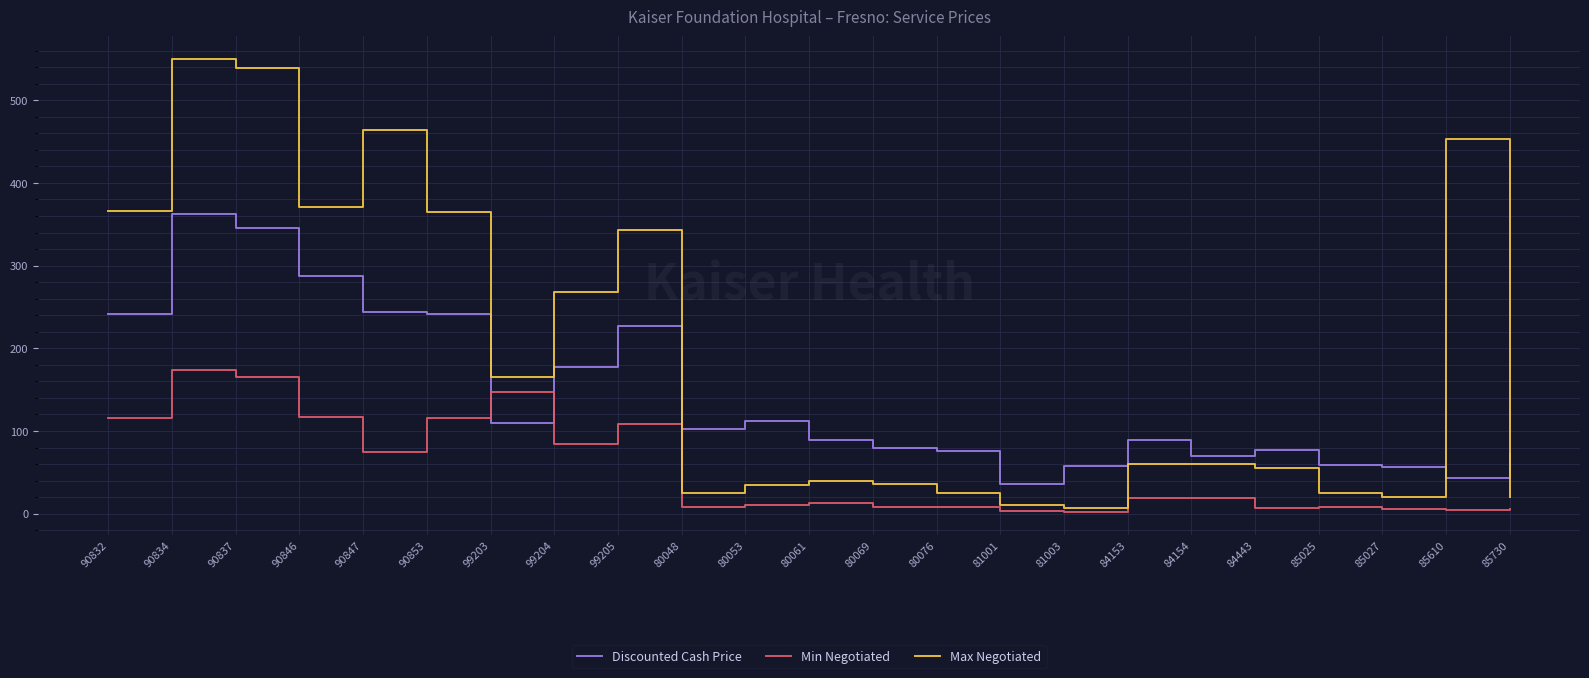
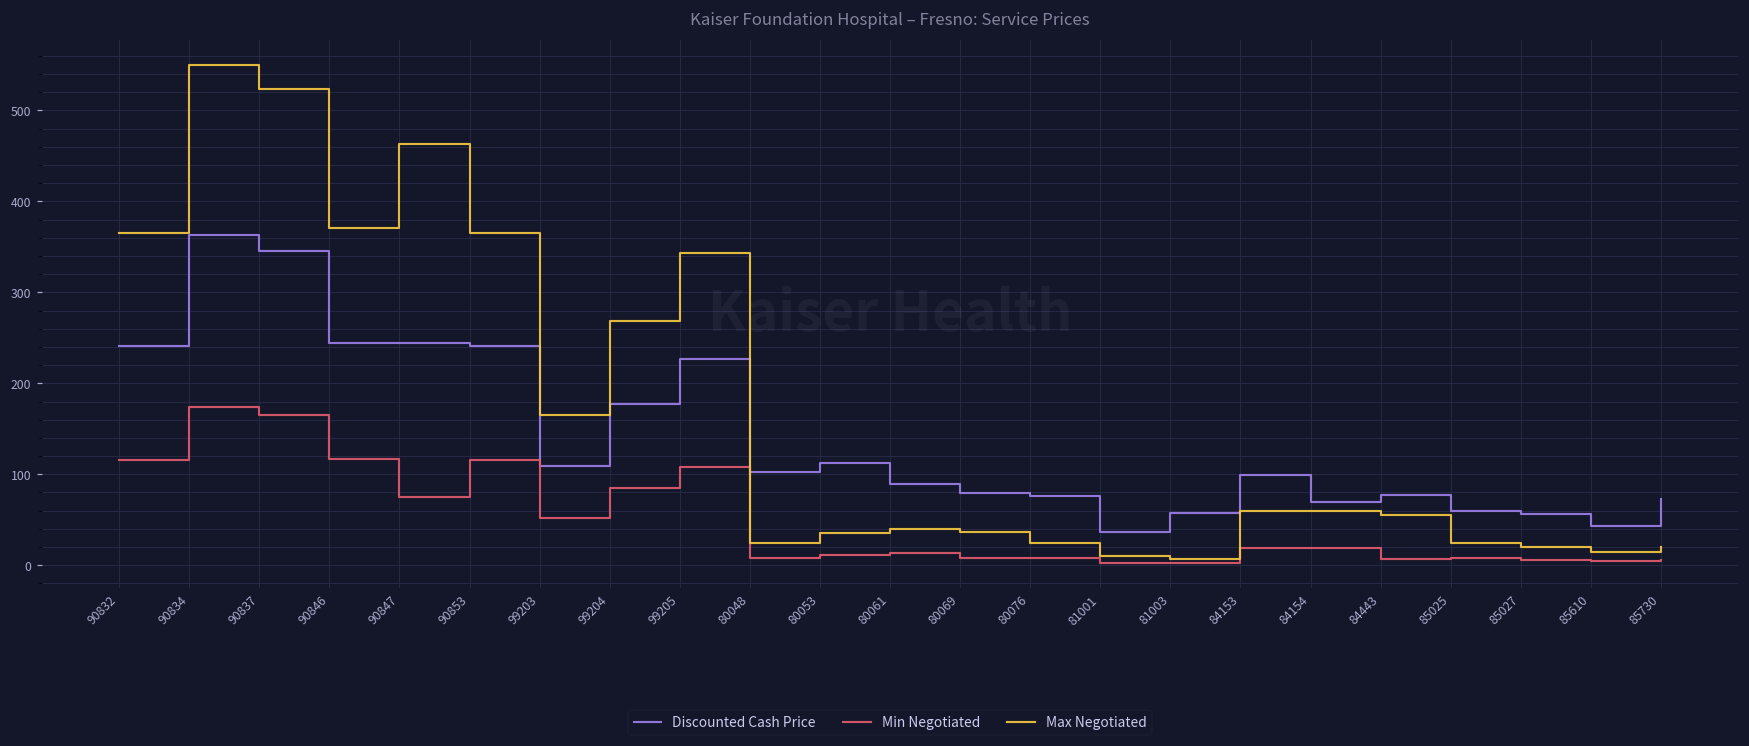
Max Negotiated, 90837: 540 -> 520
Discounted Cash Price, 90846: 290 -> 240
Min Negotiated, 99203: 150 -> 50
Discounted Cash Price, 84153: 90 -> 100
Max Negotiated, 85610: 450 -> 20
